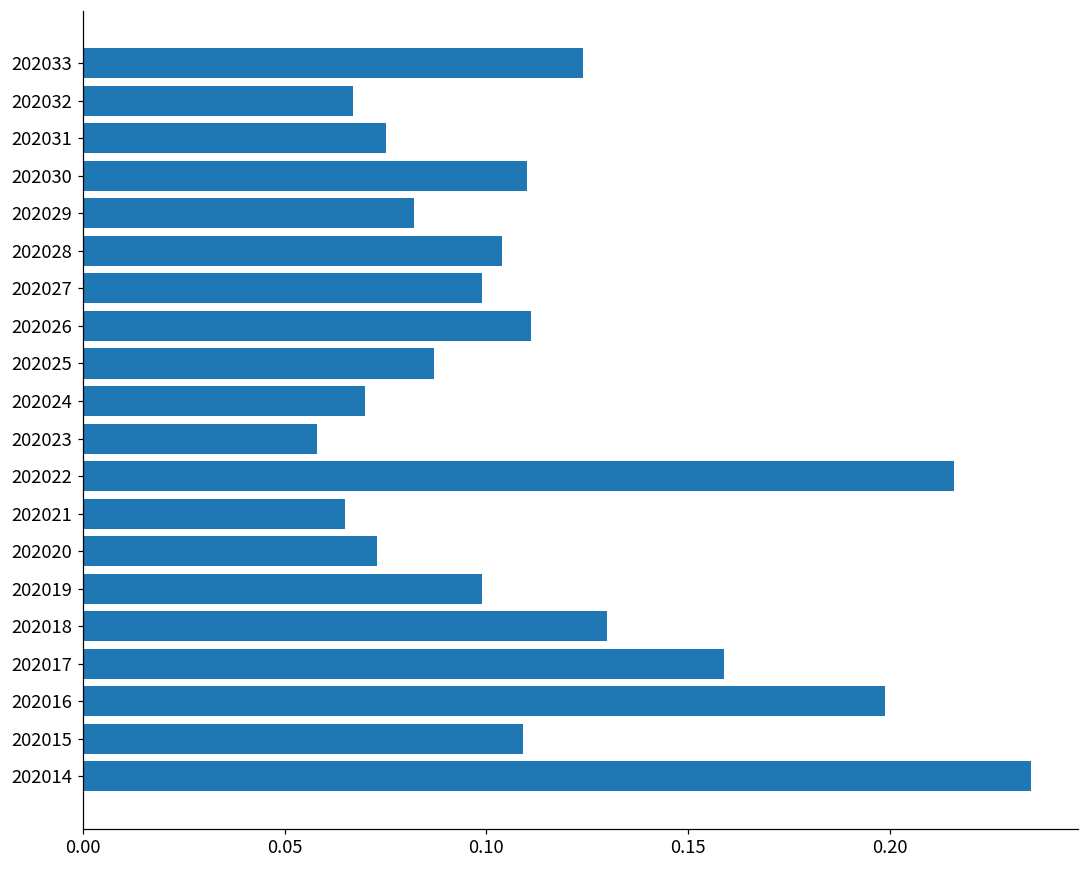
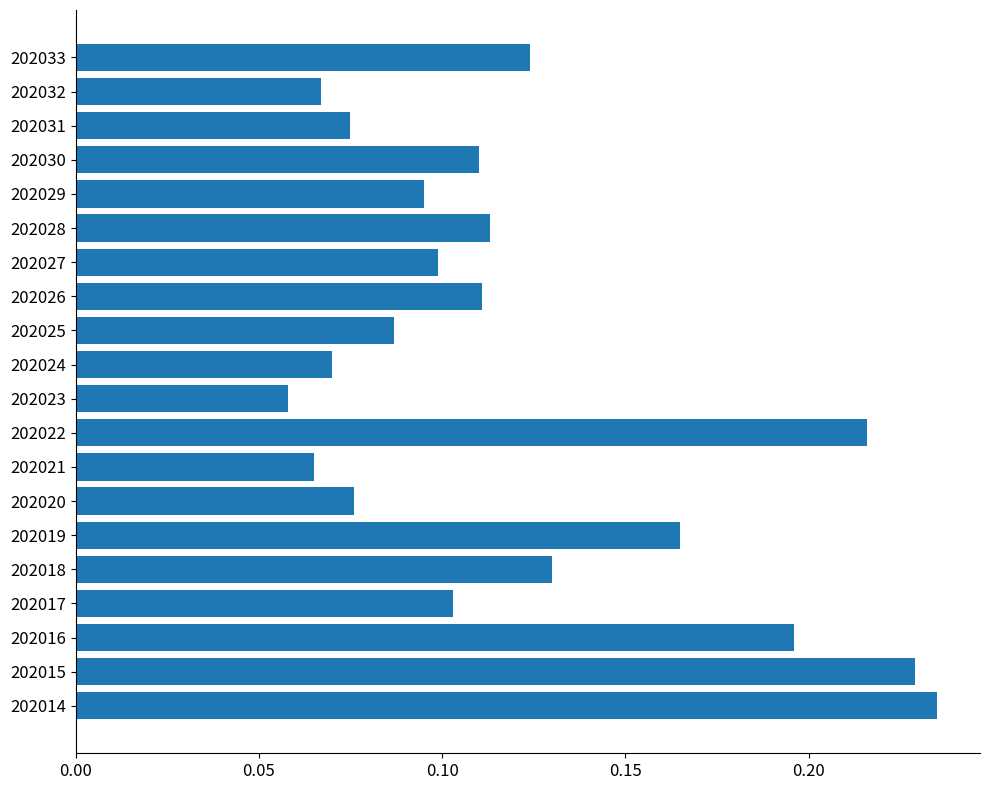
202029: 0.082 -> 0.095
202028: 0.104 -> 0.113
202020: 0.073 -> 0.076
202019: 0.099 -> 0.165
202017: 0.159 -> 0.103
202016: 0.199 -> 0.196
202015: 0.109 -> 0.229
